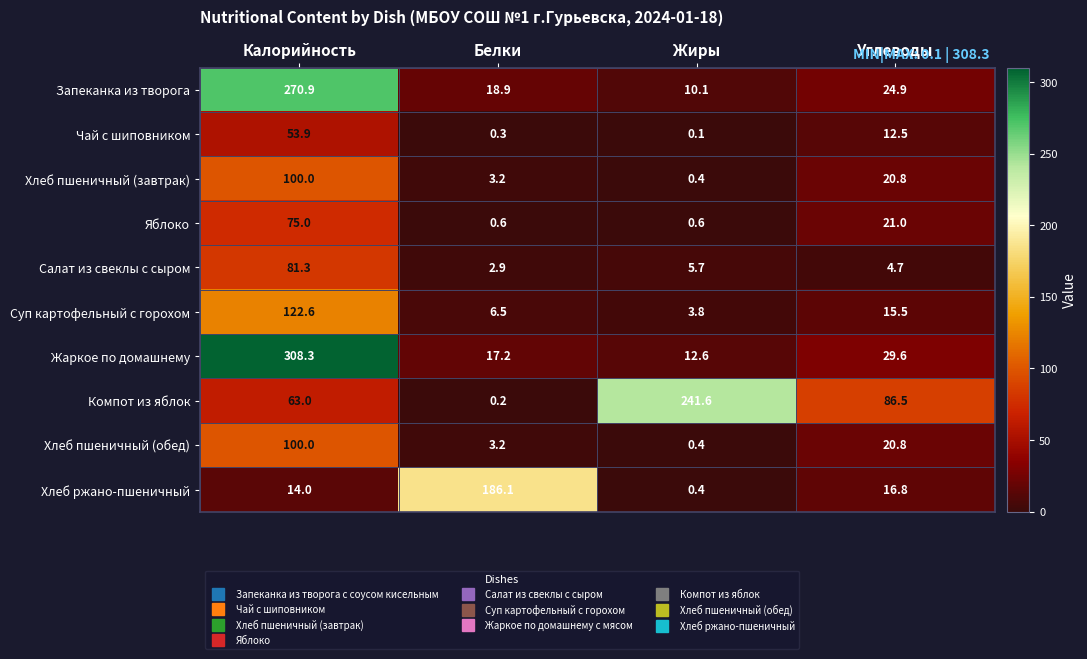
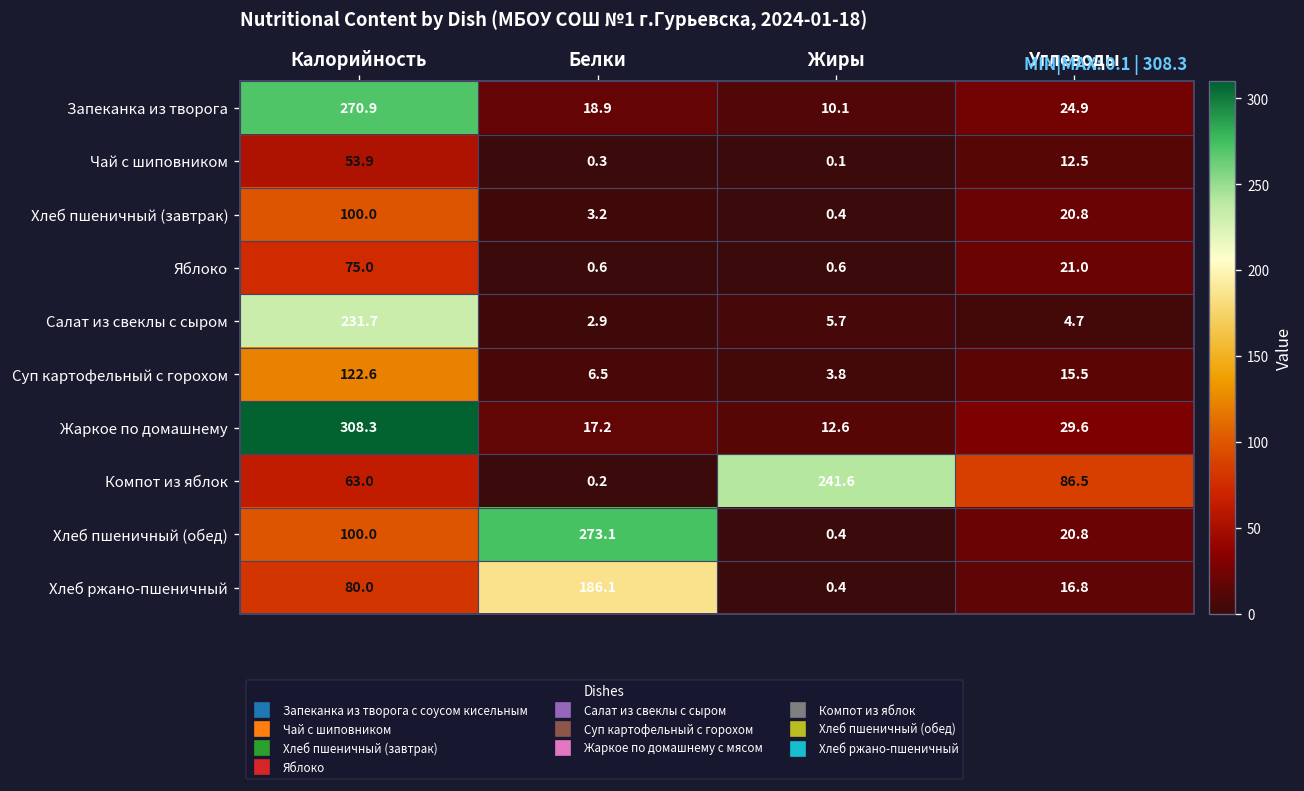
Салат из свеклы с сыром, Калорийность: 81.3 -> 231.7
Хлеб пшеничный (обед), Белки: 3.2 -> 273.1
Хлеб ржано-пшеничный, Калорийность: 14.0 -> 80.0
